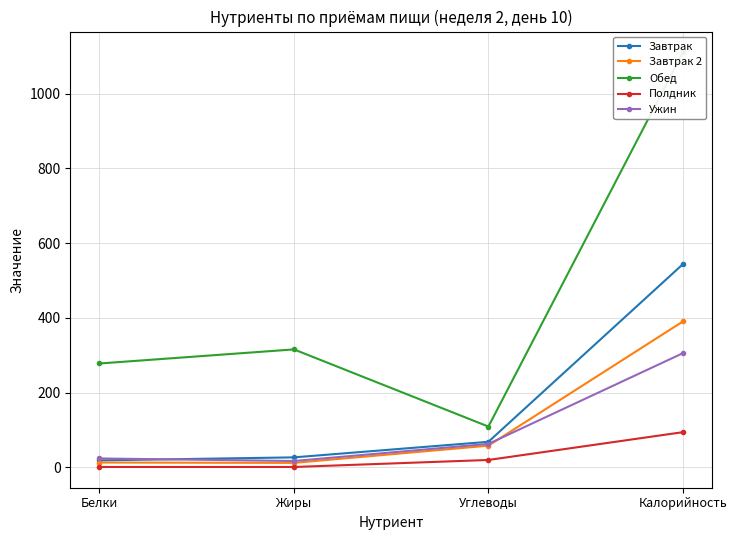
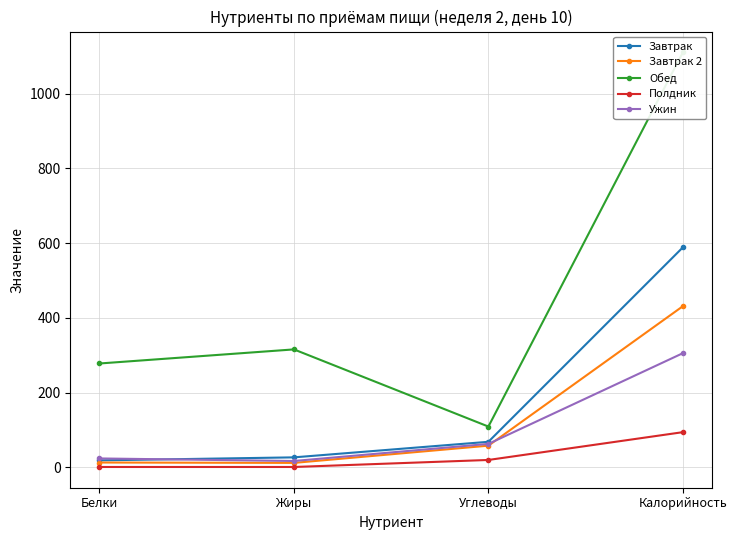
Завтрак, Калорийность: 540 -> 590
Завтрак 2, Калорийность: 390 -> 430
